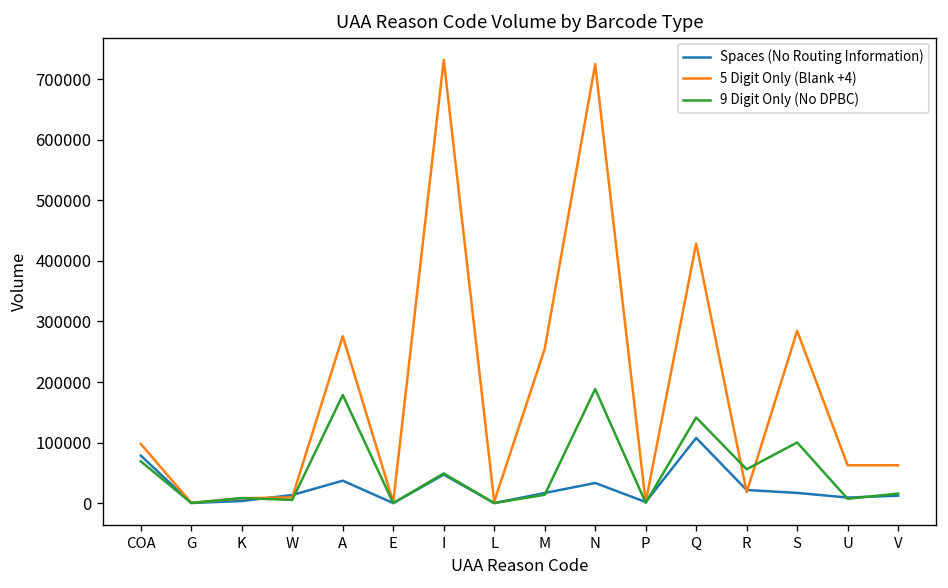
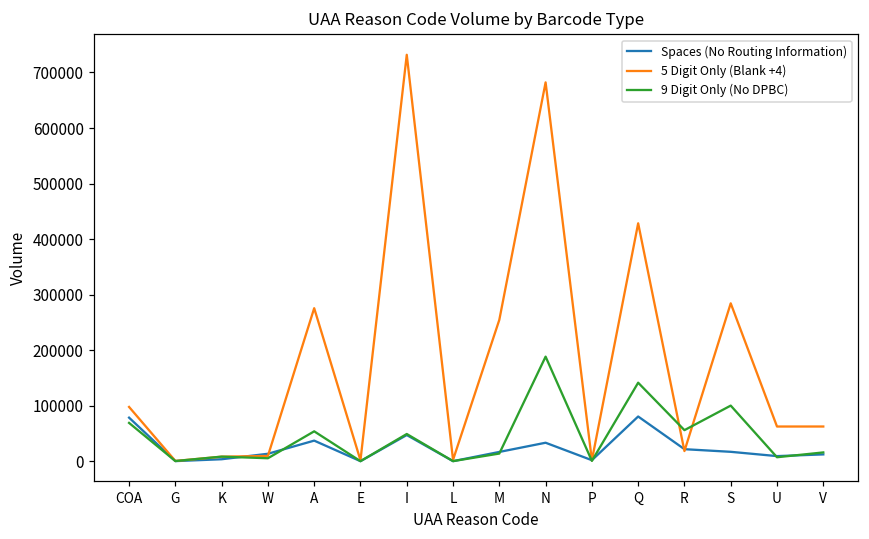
9 Digit Only (No DPBC), A: 180000 -> 50000
5 Digit Only (Blank +4), N: 720000 -> 680000
Spaces (No Routing Information), Q: 110000 -> 80000
